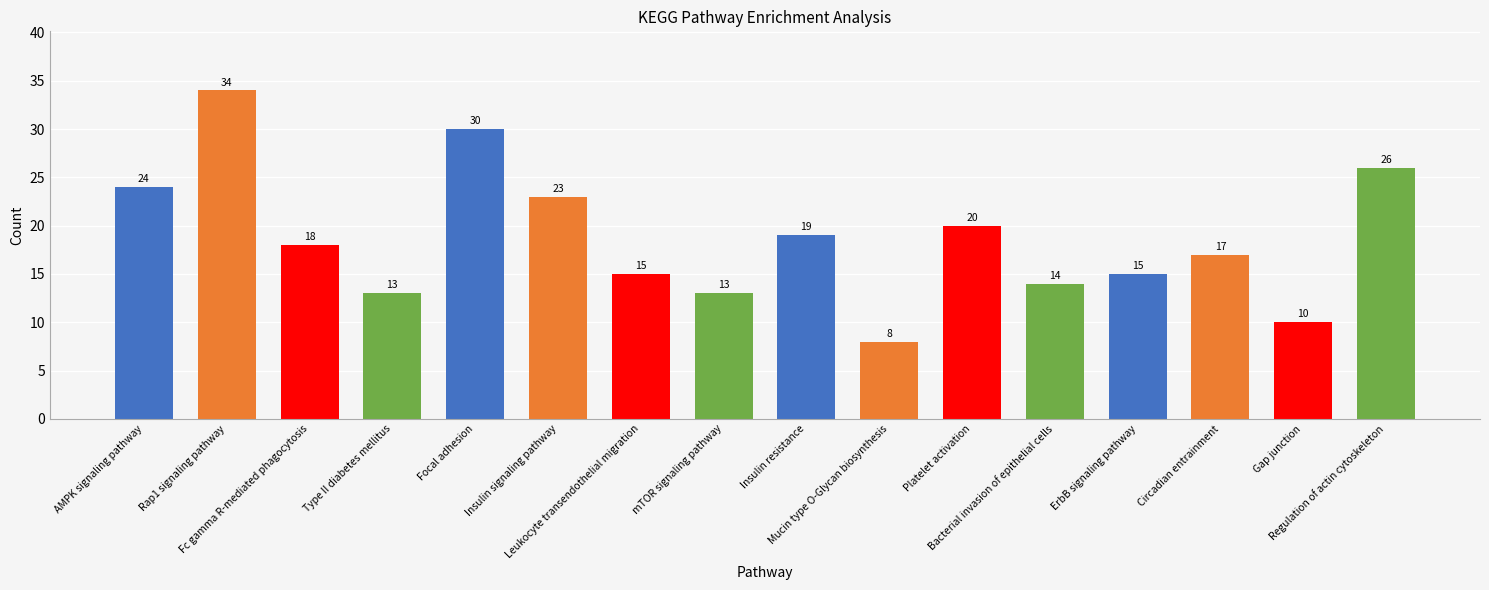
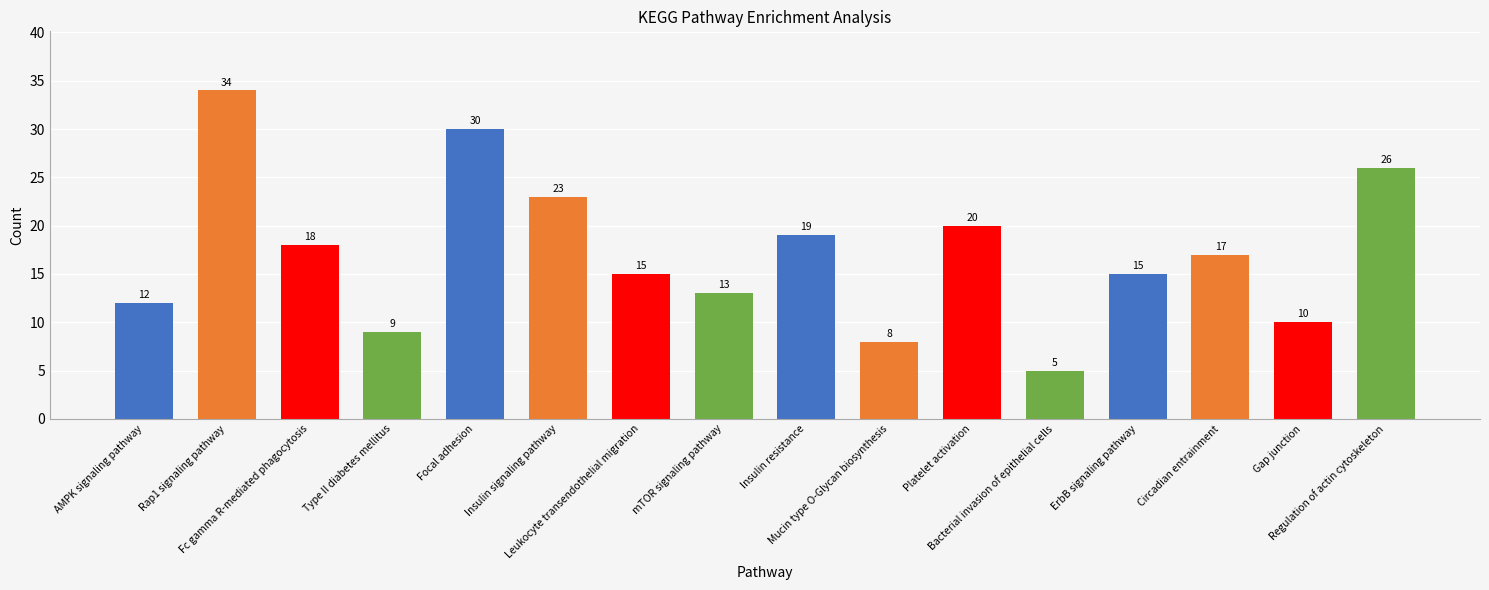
AMPK signaling pathway: 24 -> 12
Type II diabetes mellitus: 13 -> 9
Bacterial invasion of epithelial cells: 14 -> 5
